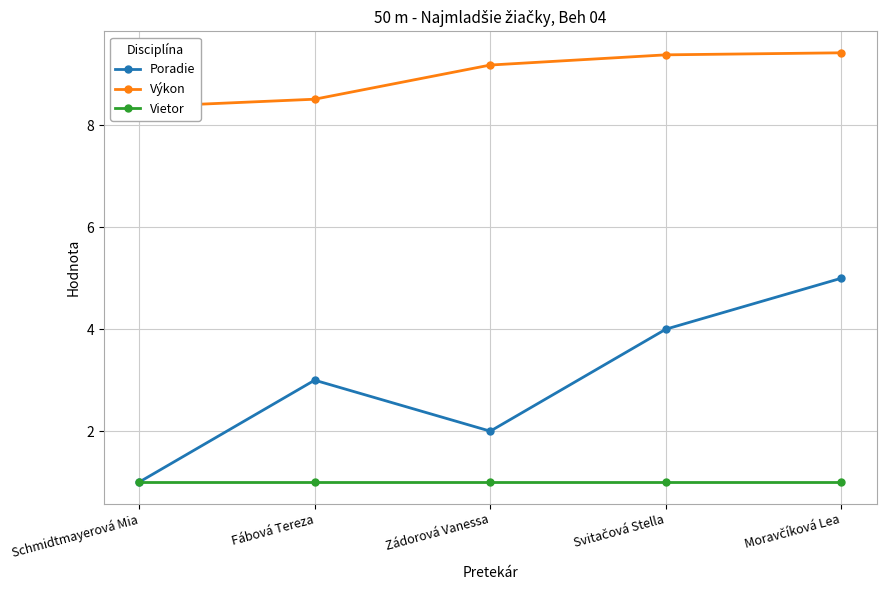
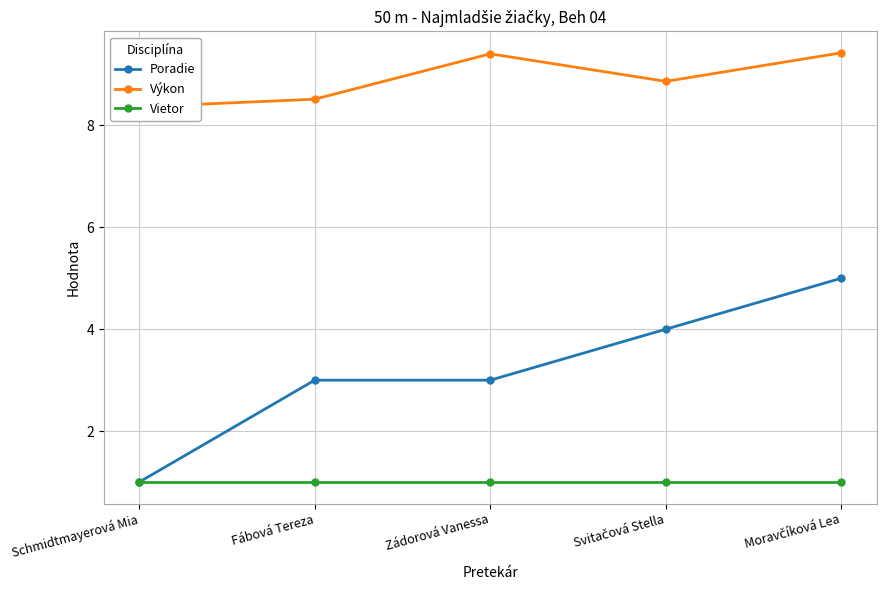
Poradie, Zádorová Vanessa: 2 -> 3
Výkon, Zádorová Vanessa: 9.2 -> 9.4
Výkon, Svitačová Stella: 9.4 -> 8.9
